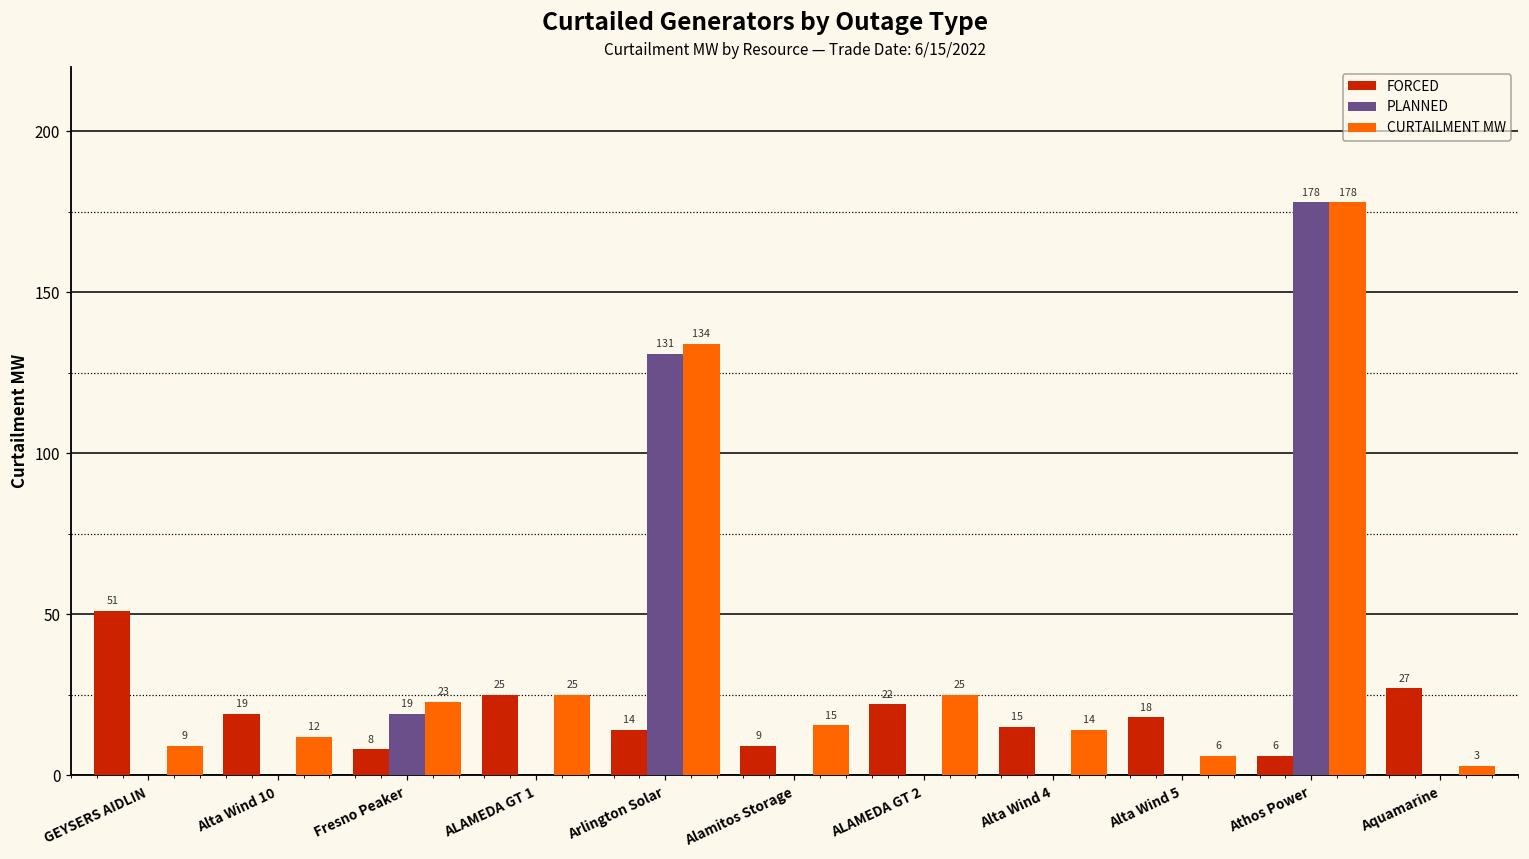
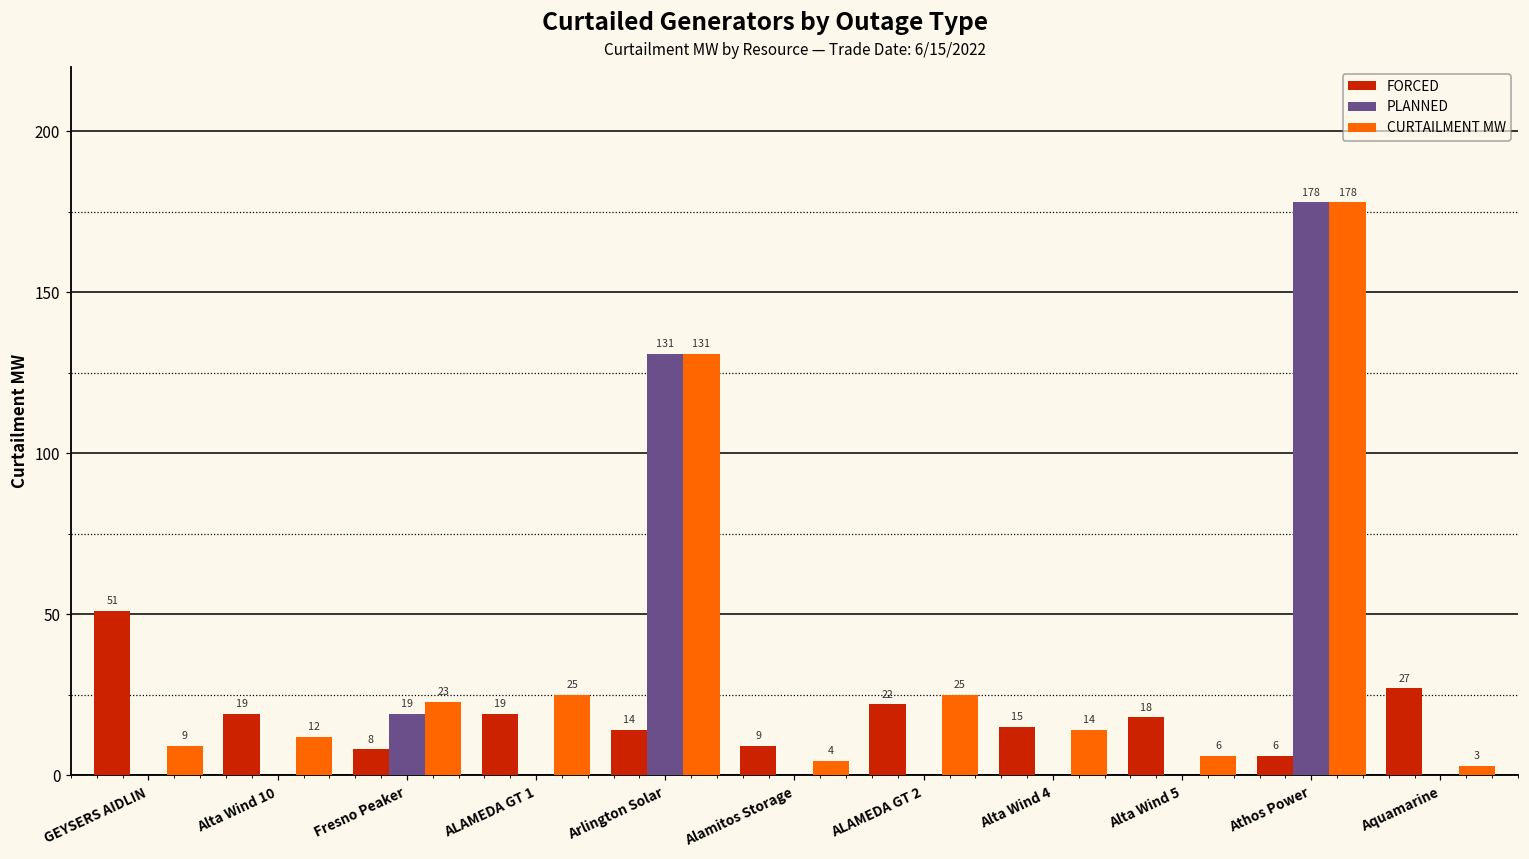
FORCED, ALAMEDA GT 1: 25 -> 19
CURTAILMENT MW, Arlington Solar: 134 -> 131
CURTAILMENT MW, Alamitos Storage: 15 -> 4
